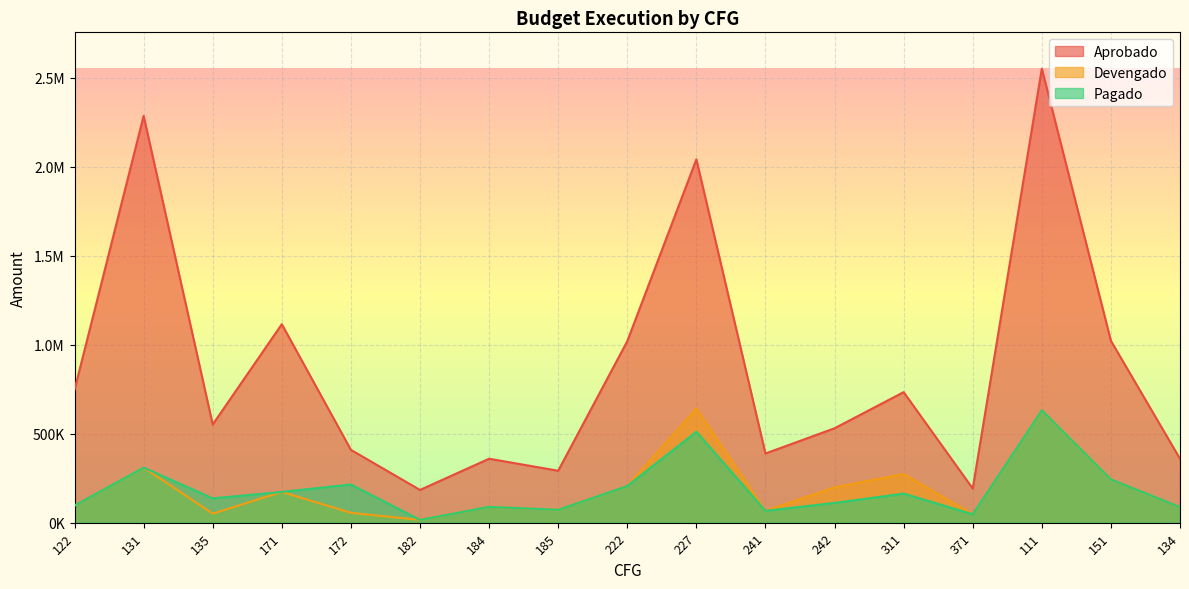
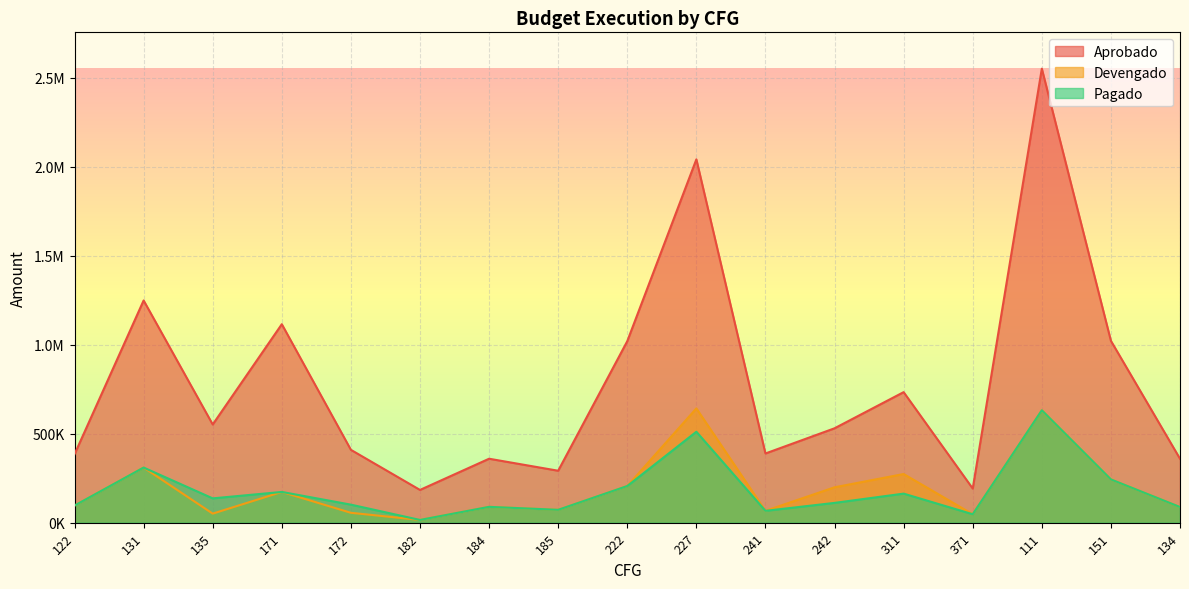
Aprobado, 122: 750000 -> 380000
Aprobado, 131: 2290000 -> 1250000
Pagado, 172: 210000 -> 100000
